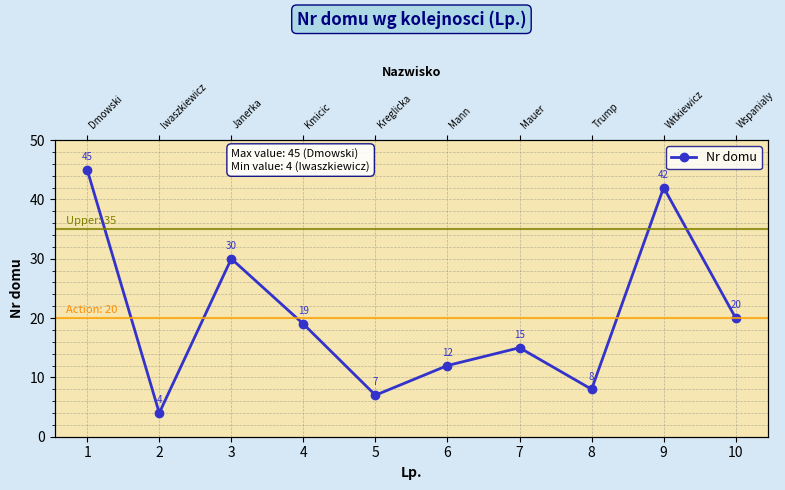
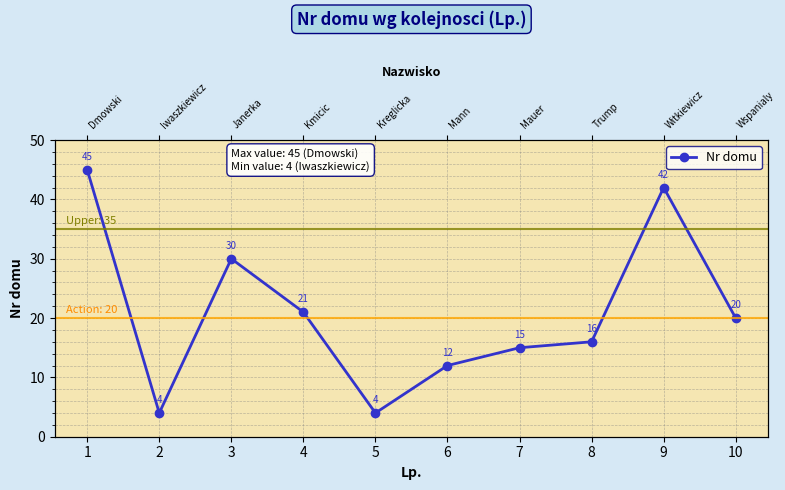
4: 19 -> 21
5: 7 -> 4
8: 8 -> 16
